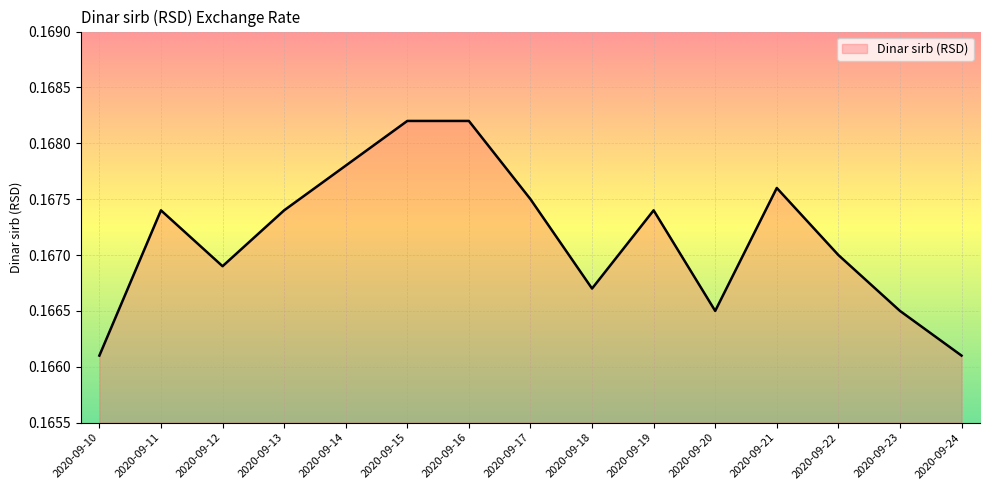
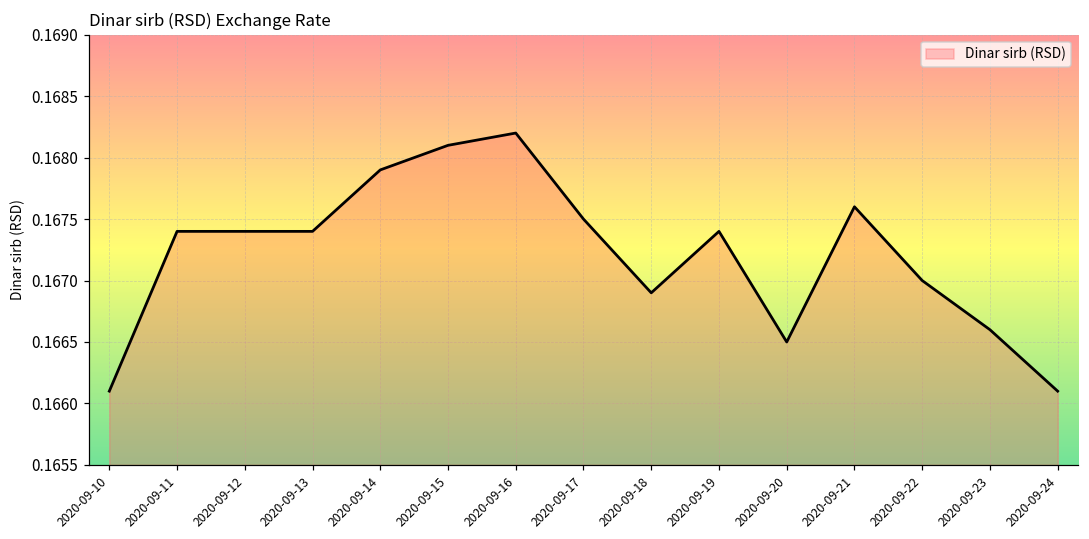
2020-09-12: 0.1669 -> 0.1674
2020-09-14: 0.1678 -> 0.1679
2020-09-15: 0.1682 -> 0.1681
2020-09-18: 0.1667 -> 0.1669
2020-09-23: 0.1665 -> 0.1666
